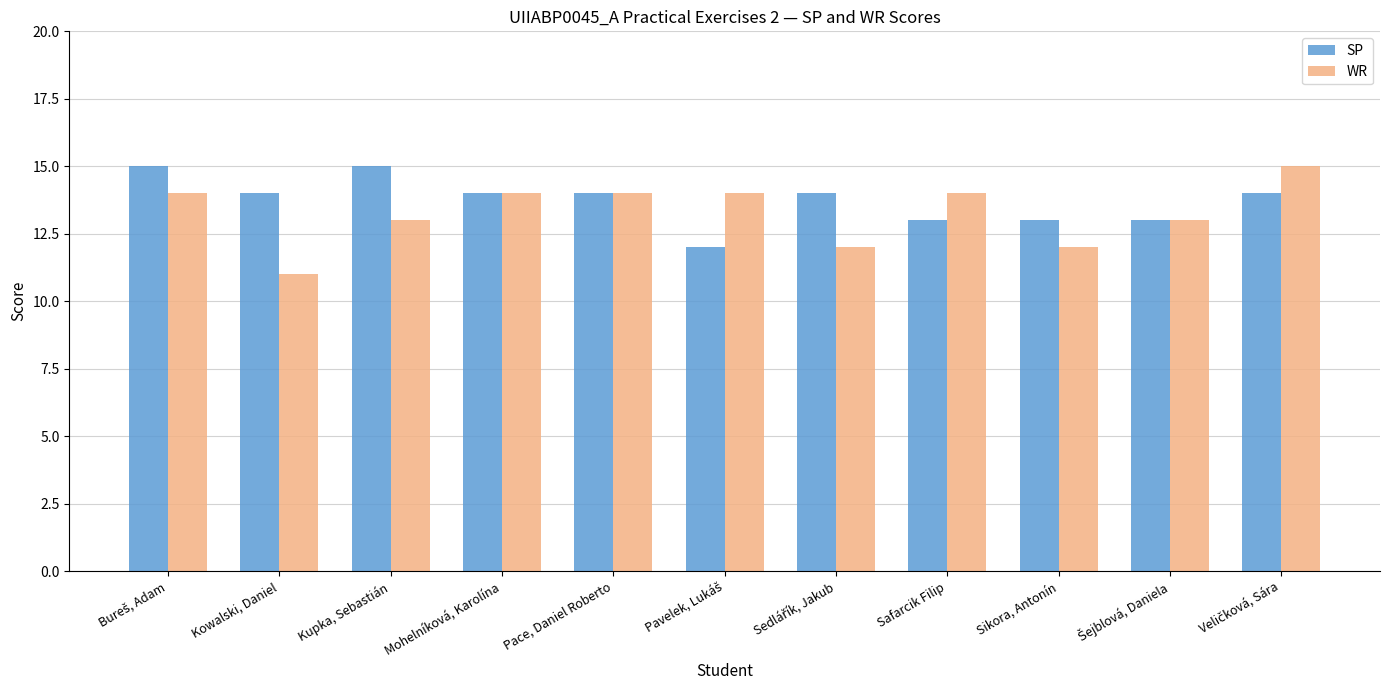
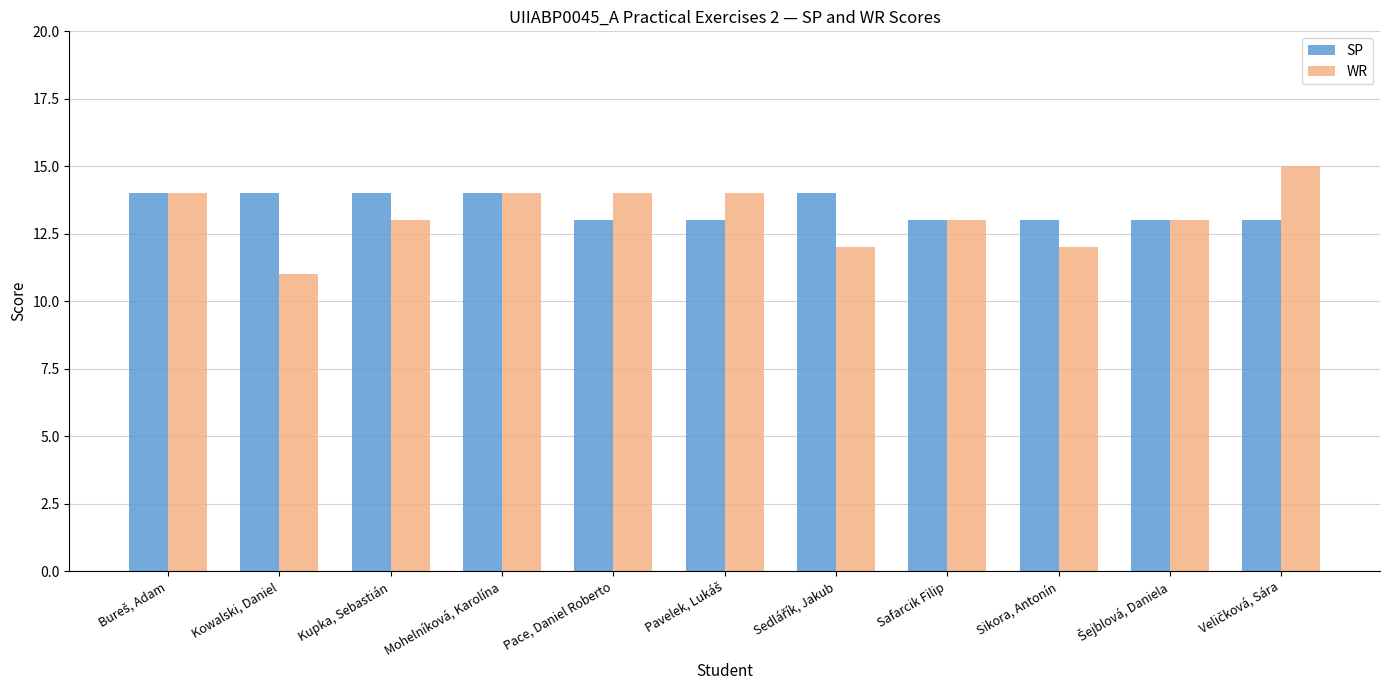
SP, Bureš, Adam: 15 -> 14
SP, Kupka, Sebastián: 15 -> 14
SP, Pace, Daniel Roberto: 14 -> 13
SP, Pavelek, Lukáš: 12 -> 13
WR, Safarcik Filip: 14 -> 13
SP, Veličková, Sára: 14 -> 13
